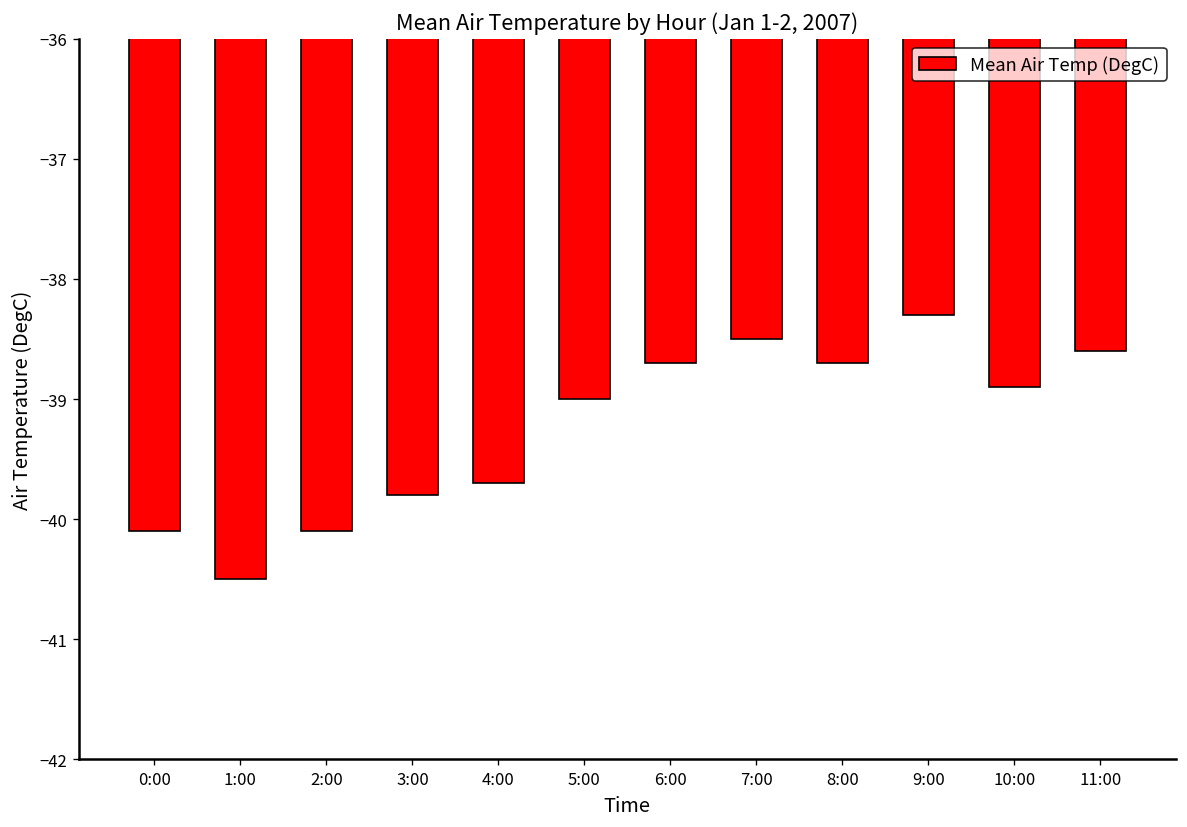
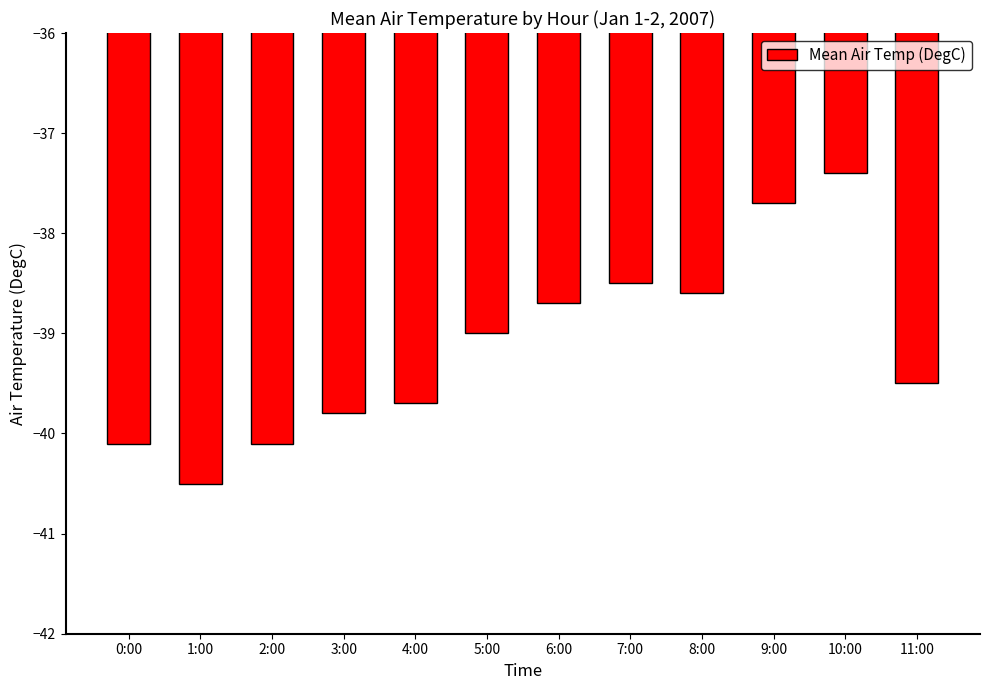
8:00: -38.7 -> -38.6
9:00: -38.3 -> -37.7
10:00: -38.9 -> -37.4
11:00: -38.6 -> -39.5
